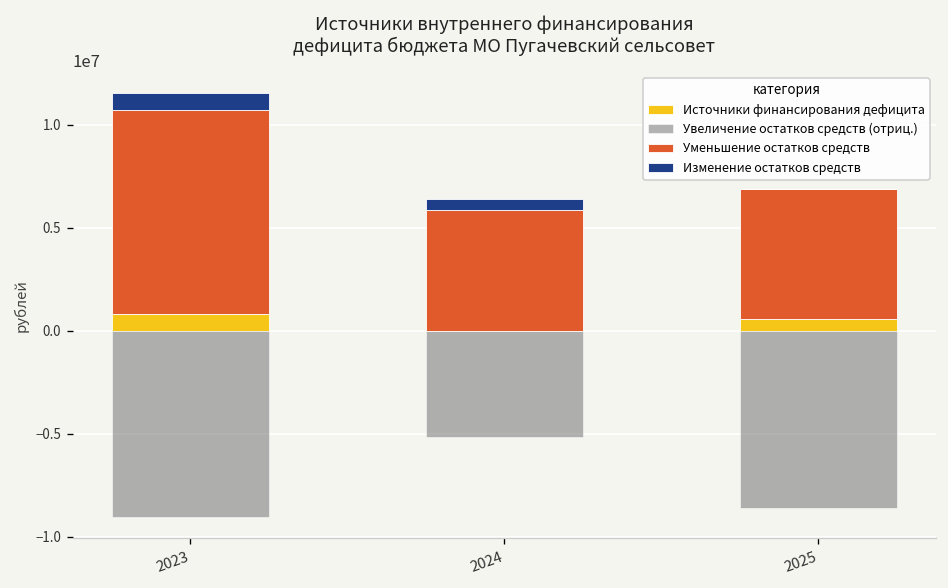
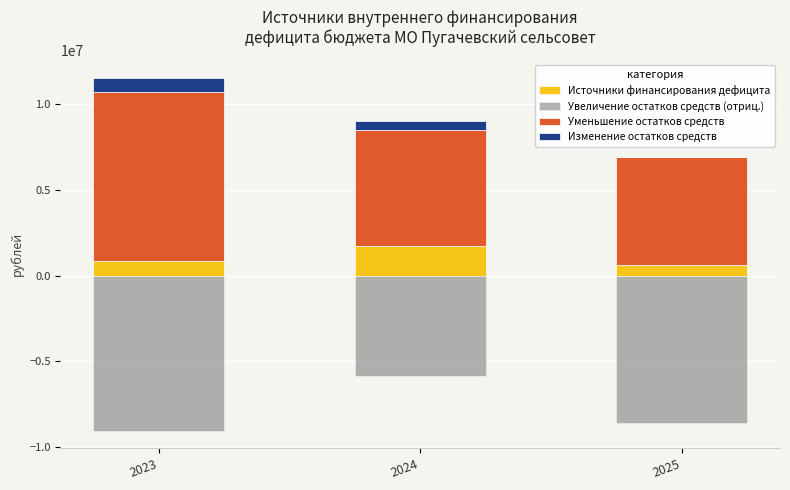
Источники финансирования дефицита, 2024: 0 -> 1700000
Увеличение остатков средств (отриц.), 2024: -5100000 -> -5900000
Уменьшение остатков средств, 2024: 5900000 -> 6700000
